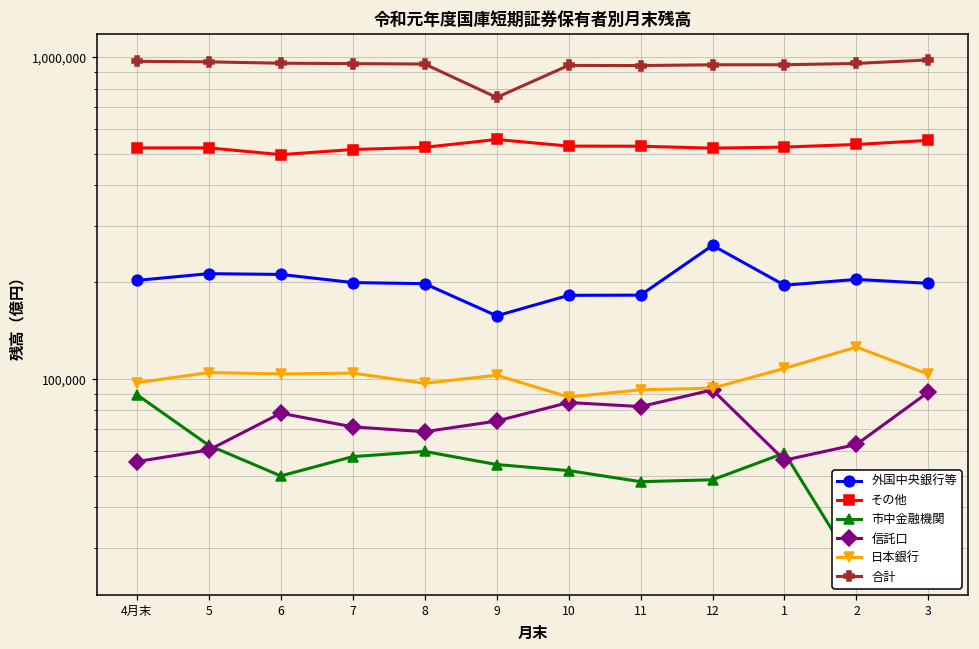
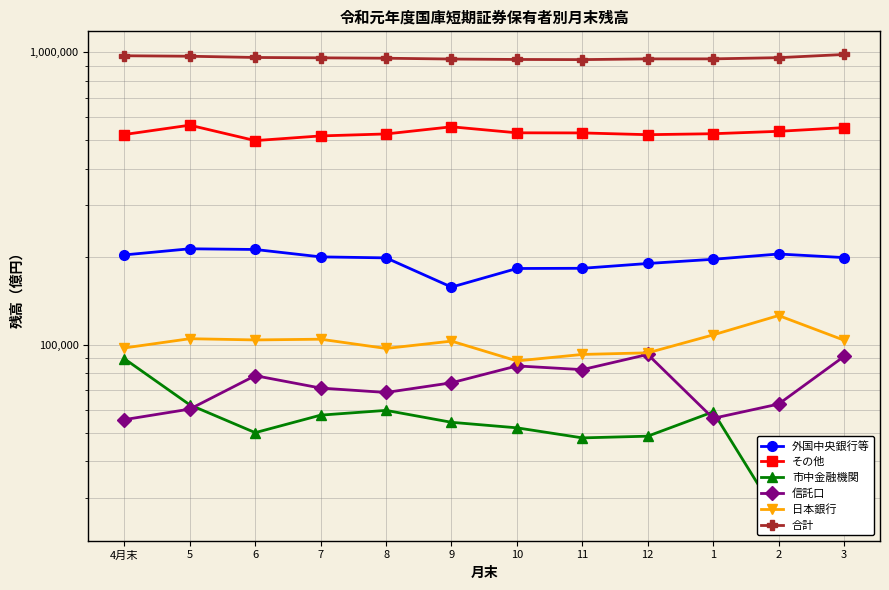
その他, 5: 520,000 -> 560,000
合計, 9: 750,000 -> 950,000
外国中央銀行等, 12: 260,000 -> 190,000
